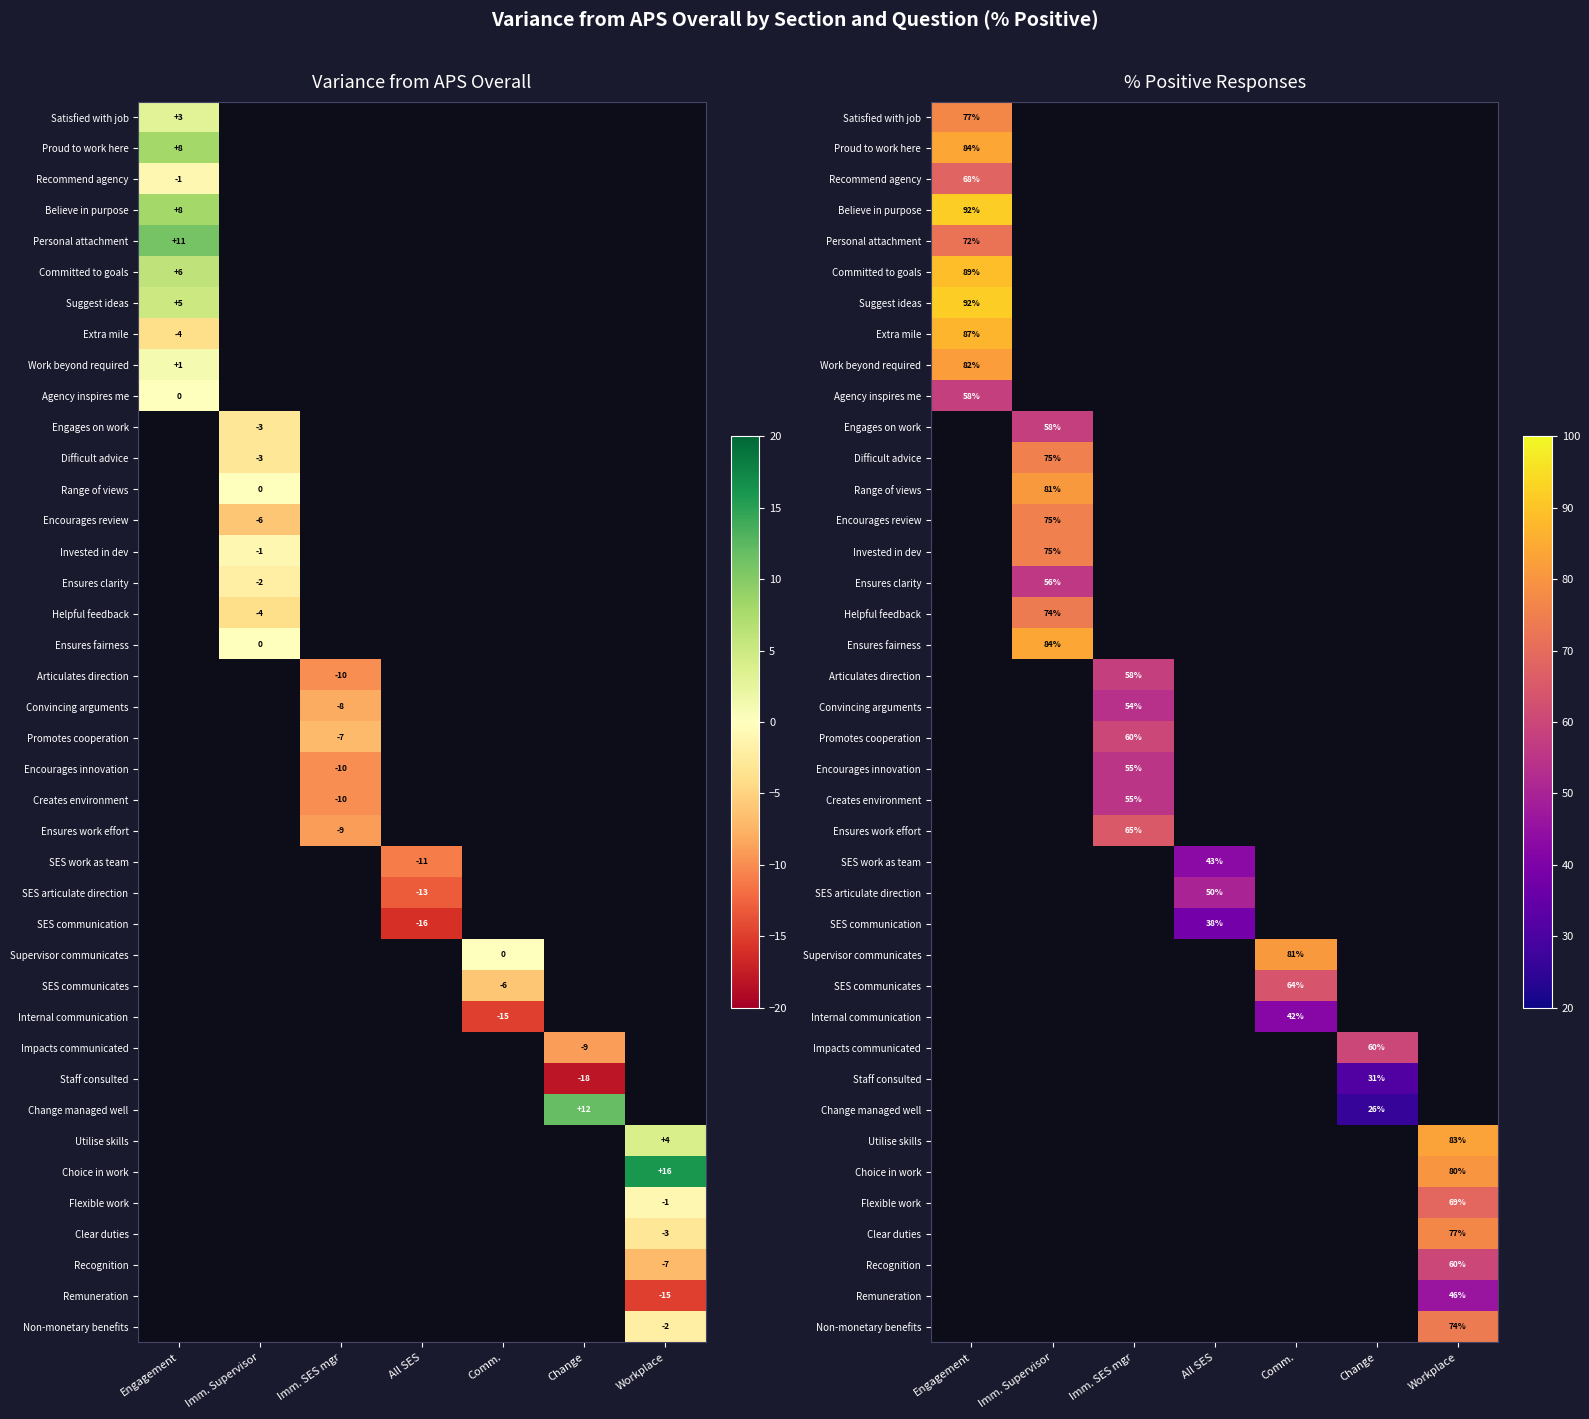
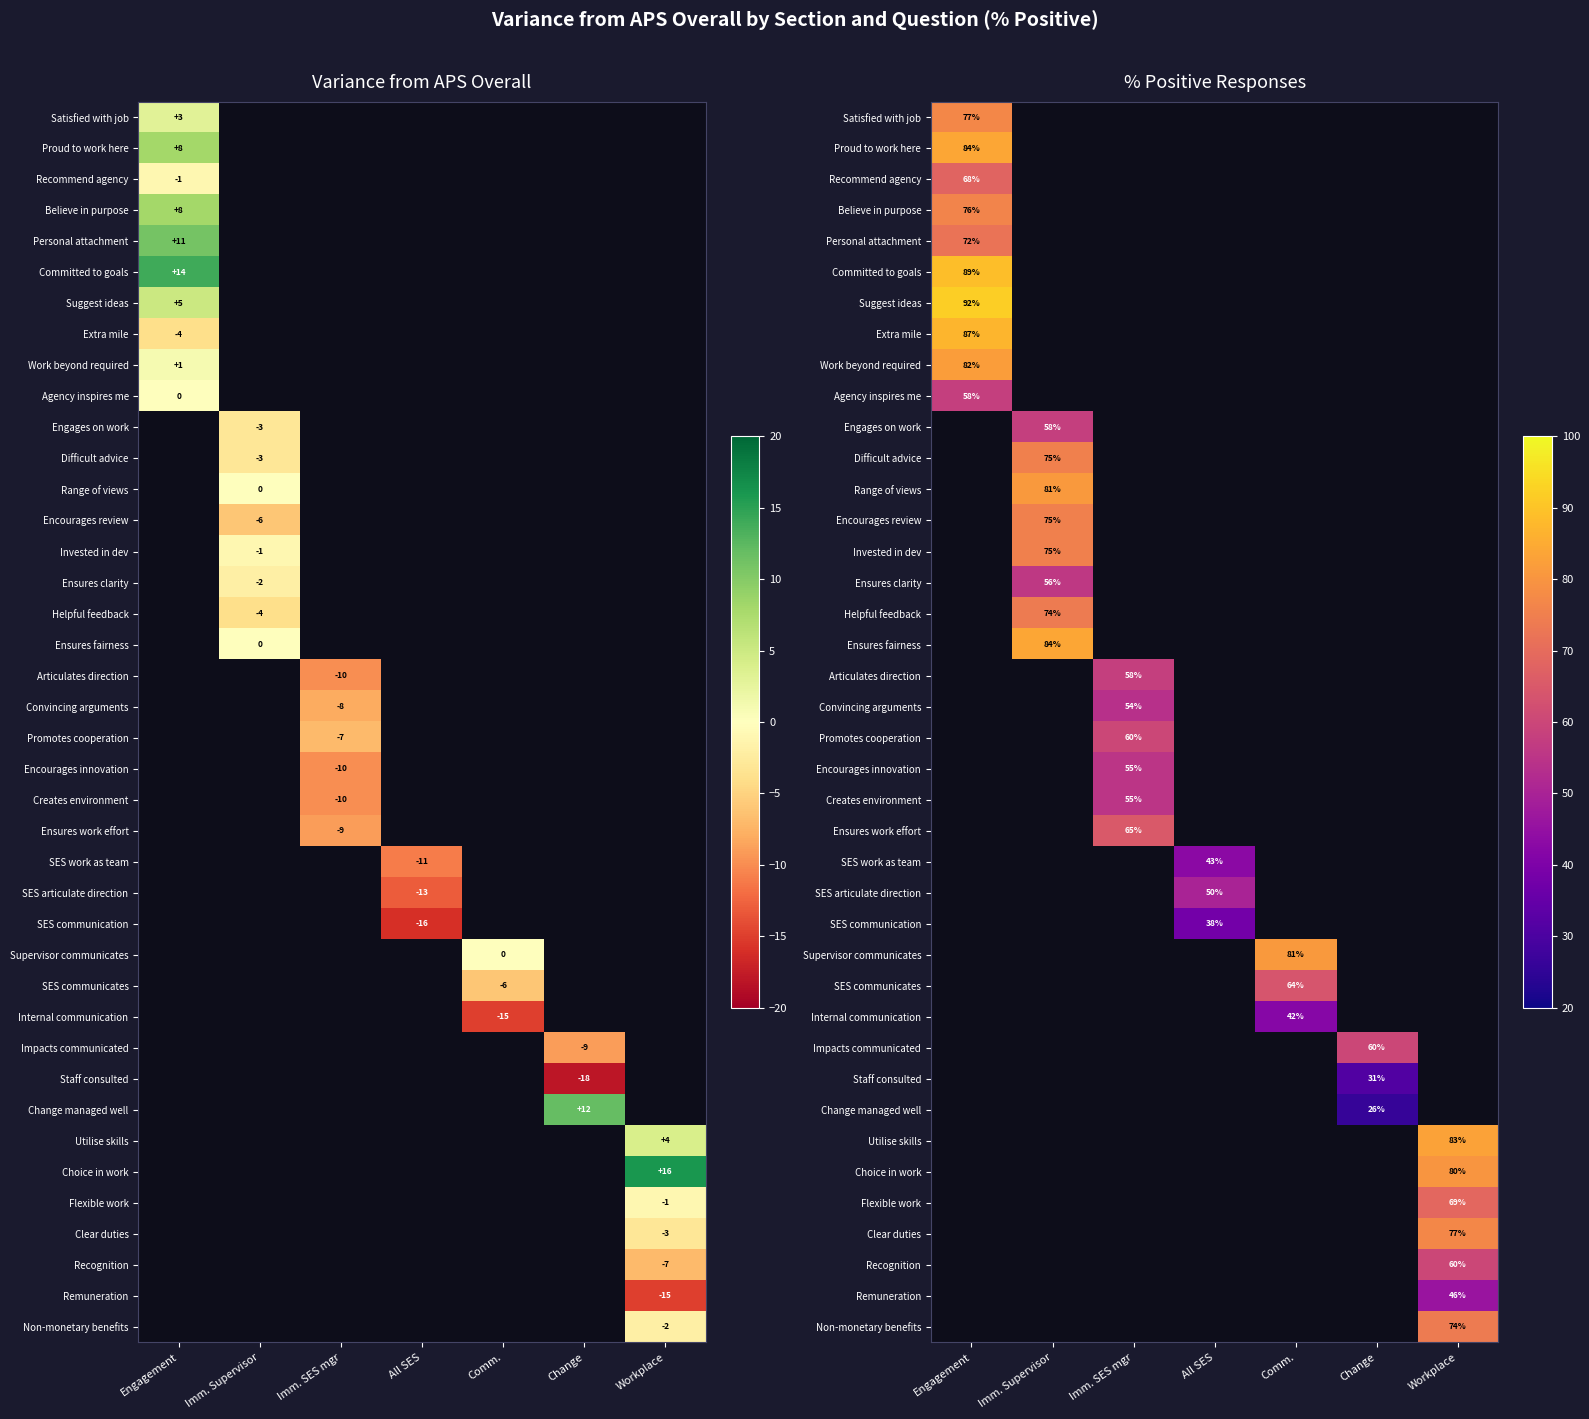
Variance from APS Overall, Committed to goals, Engagement: +6 -> +14
% Positive Responses, Believe in purpose, Engagement: 92% -> 76%
